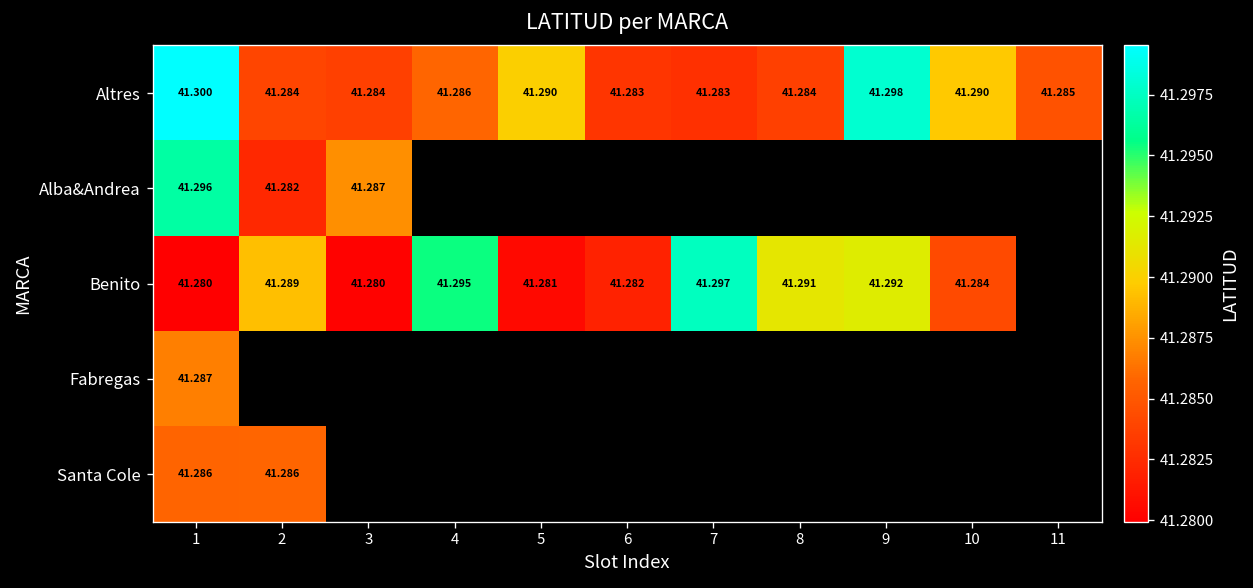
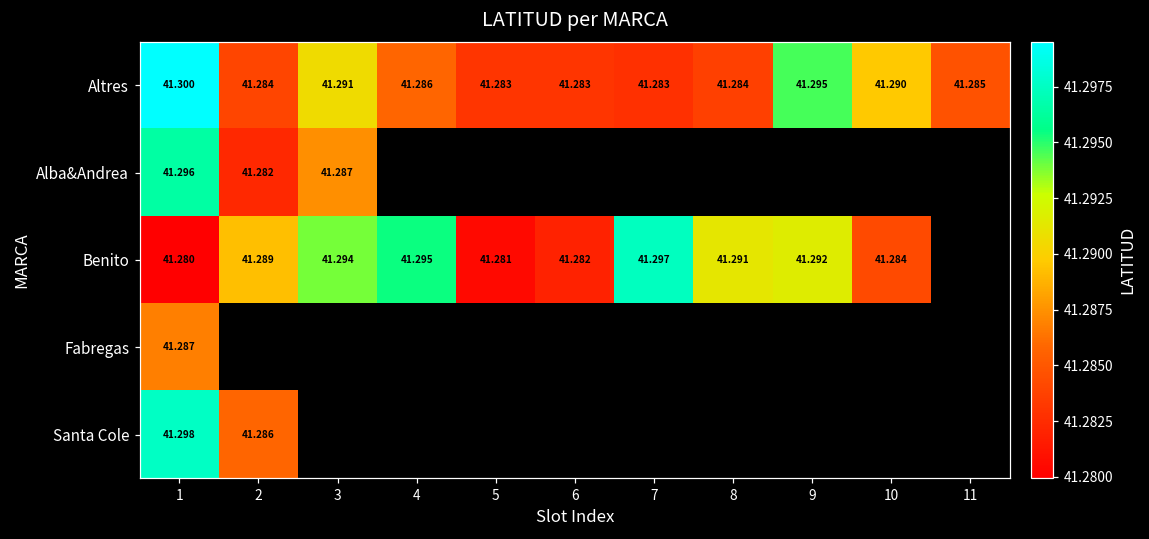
Altres, 3: 41.284 -> 41.291
Altres, 5: 41.290 -> 41.283
Altres, 9: 41.298 -> 41.295
Benito, 3: 41.280 -> 41.294
Santa Cole, 1: 41.286 -> 41.298
